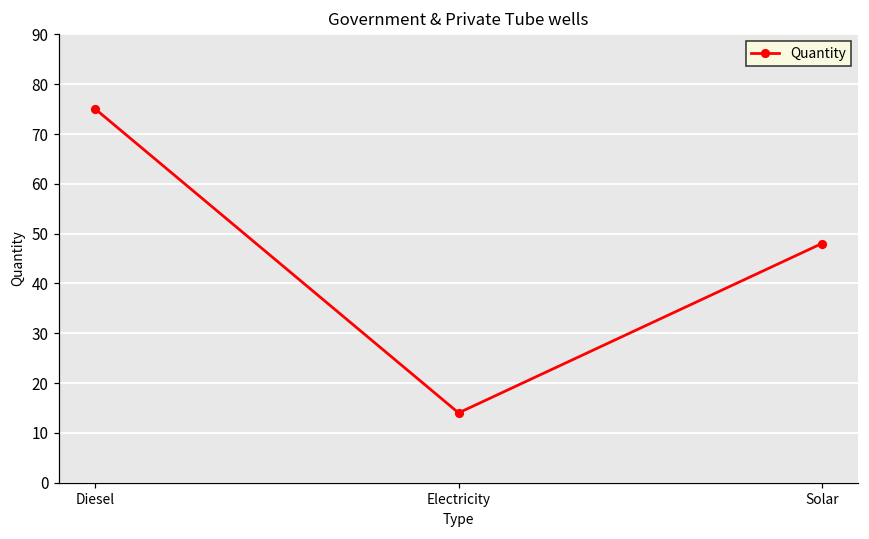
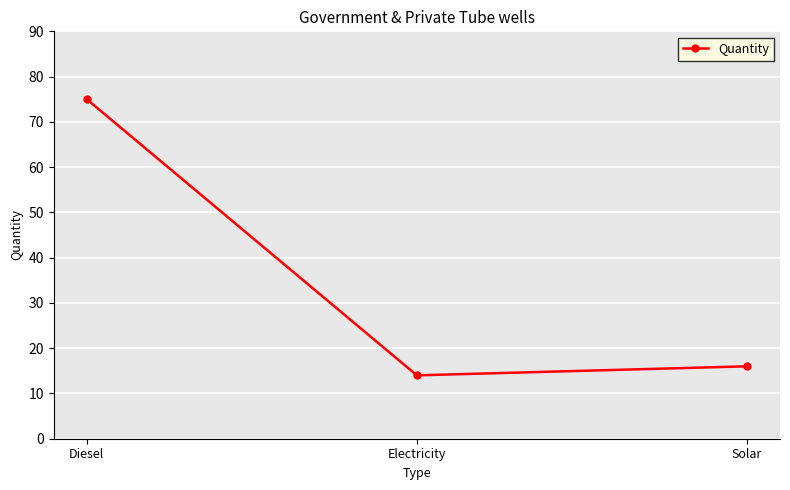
Solar: 48 -> 16
